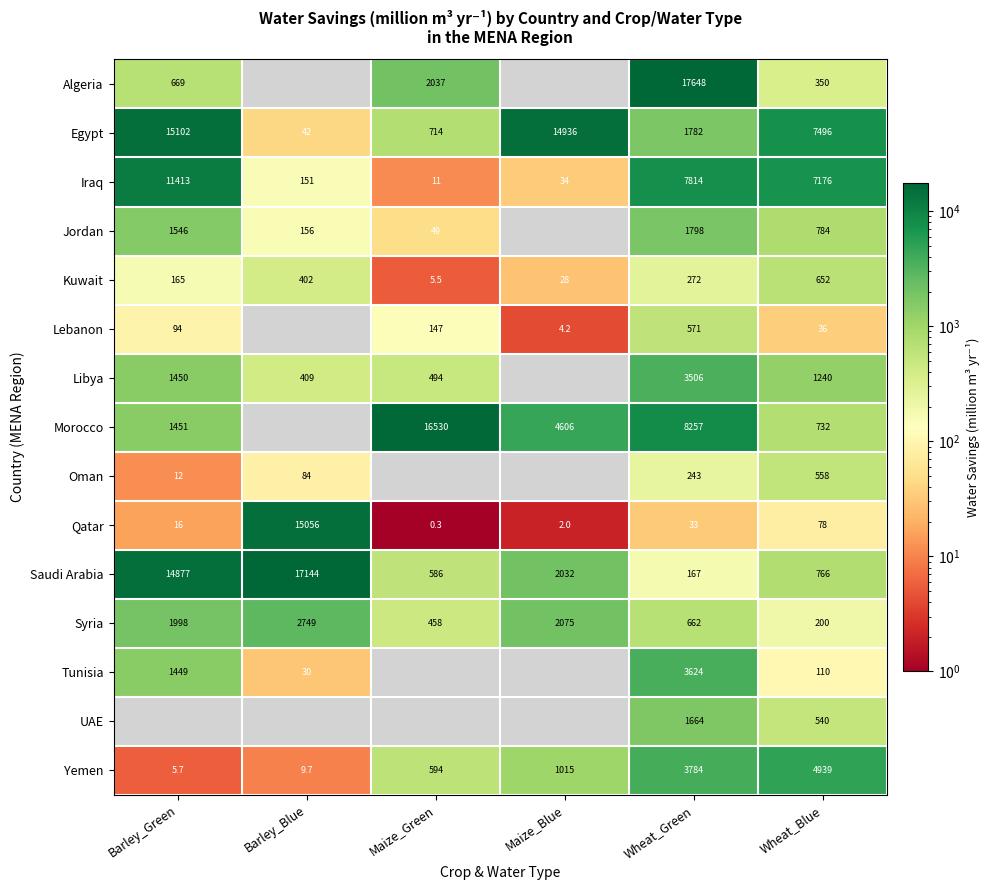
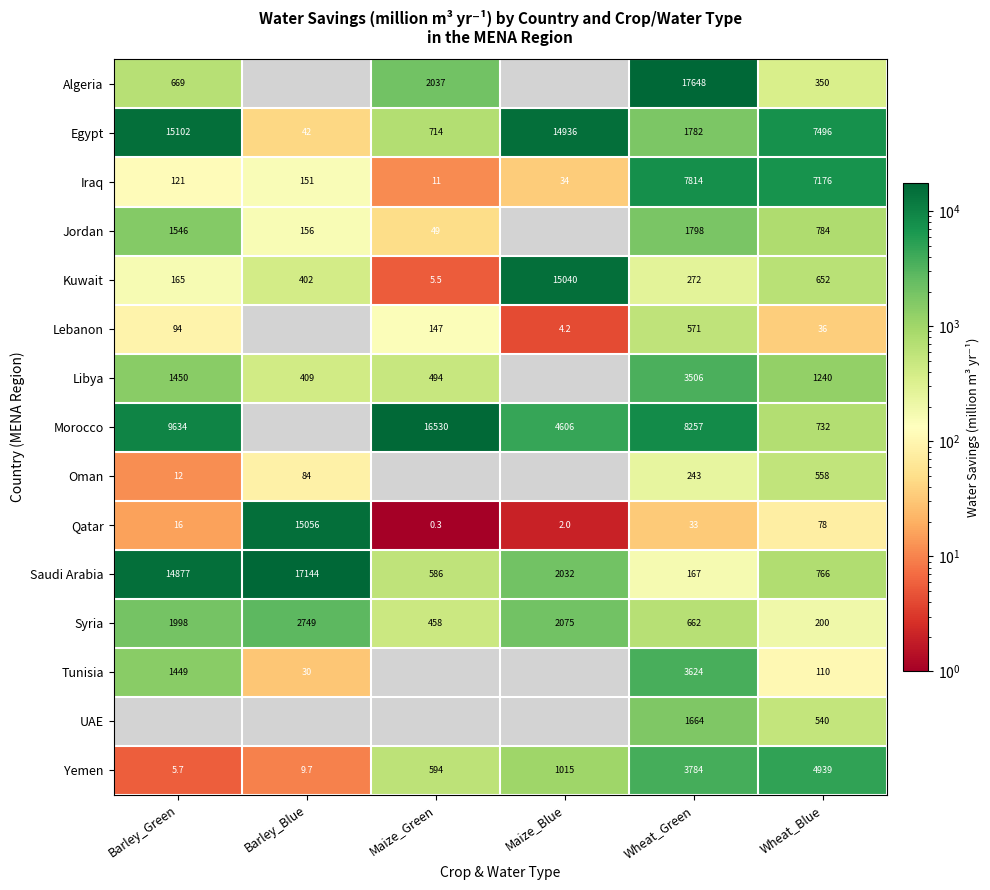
Iraq, Barley_Green: 11413 -> 121
Kuwait, Maize_Blue: 28 -> 15040
Morocco, Barley_Green: 1451 -> 9634
